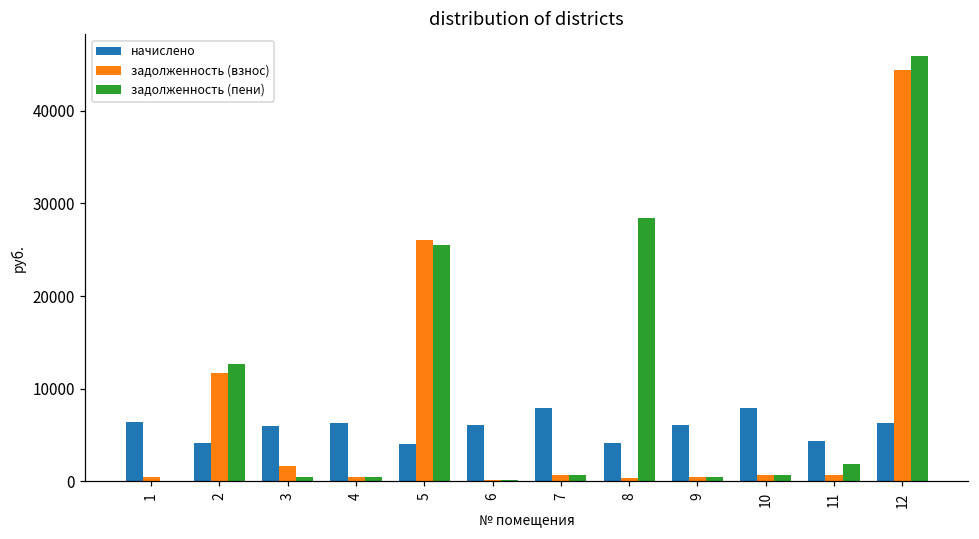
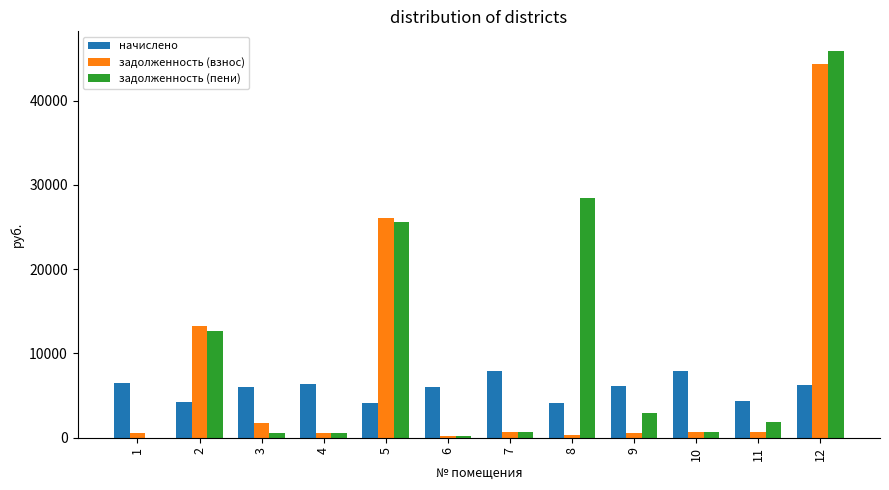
задолженность (взнос), 2: 12000 -> 13000
задолженность (пени), 9: 1000 -> 3000
